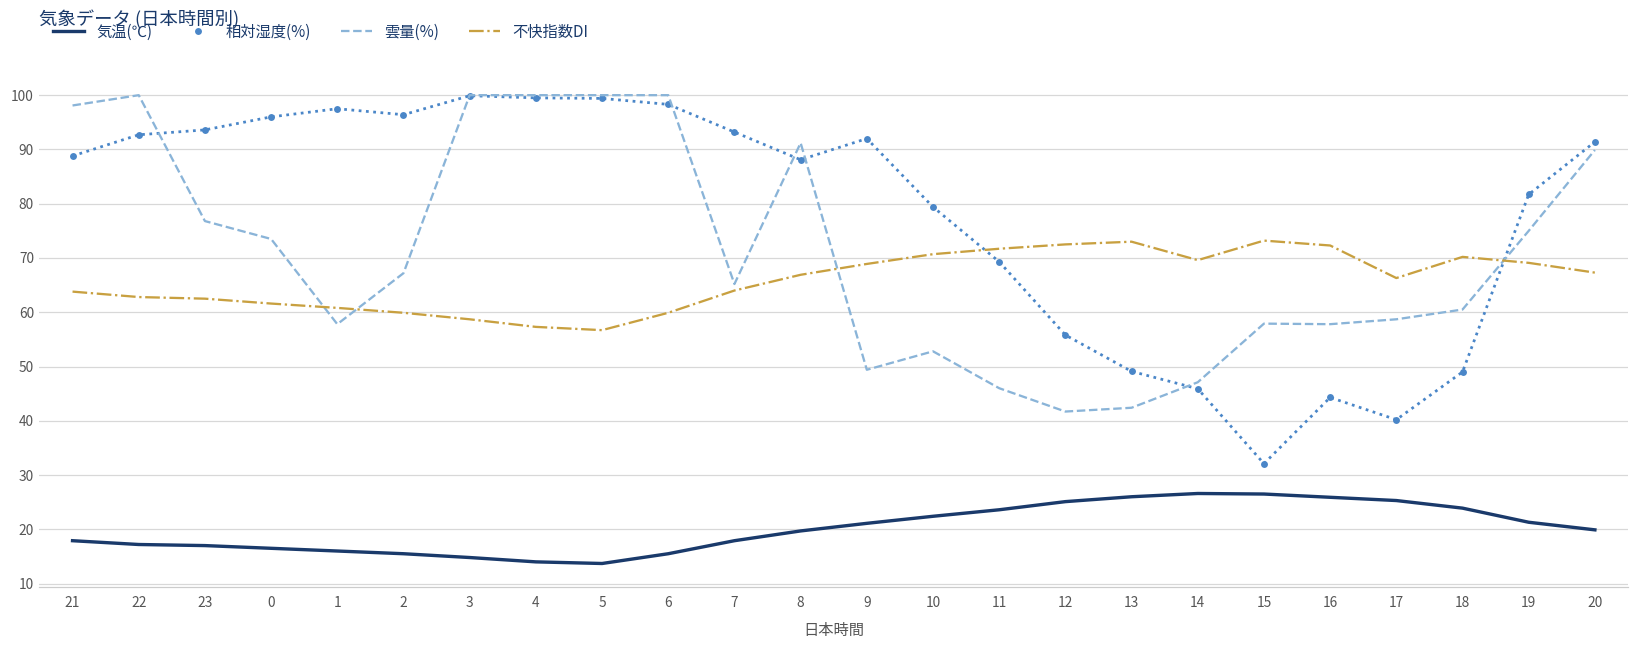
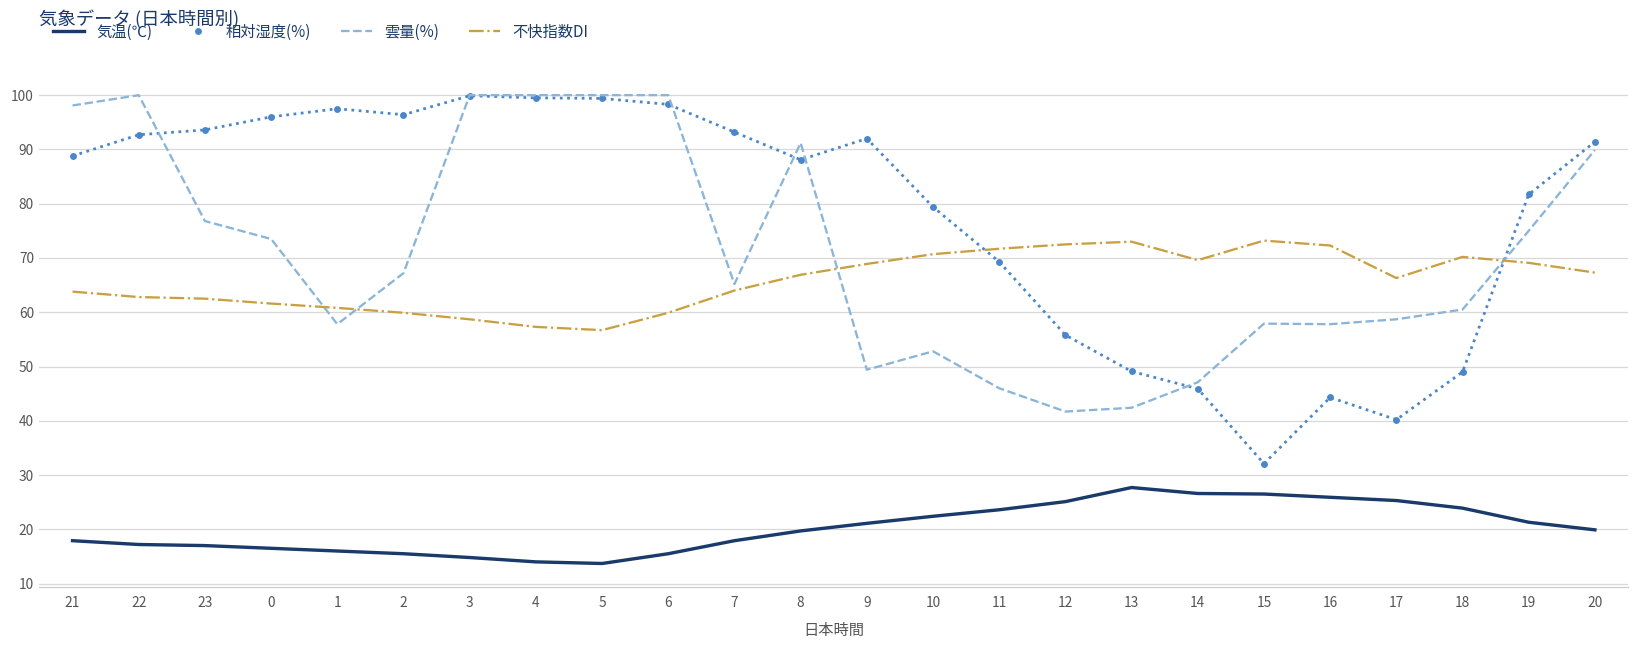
気温(℃), 13: 26 -> 28
